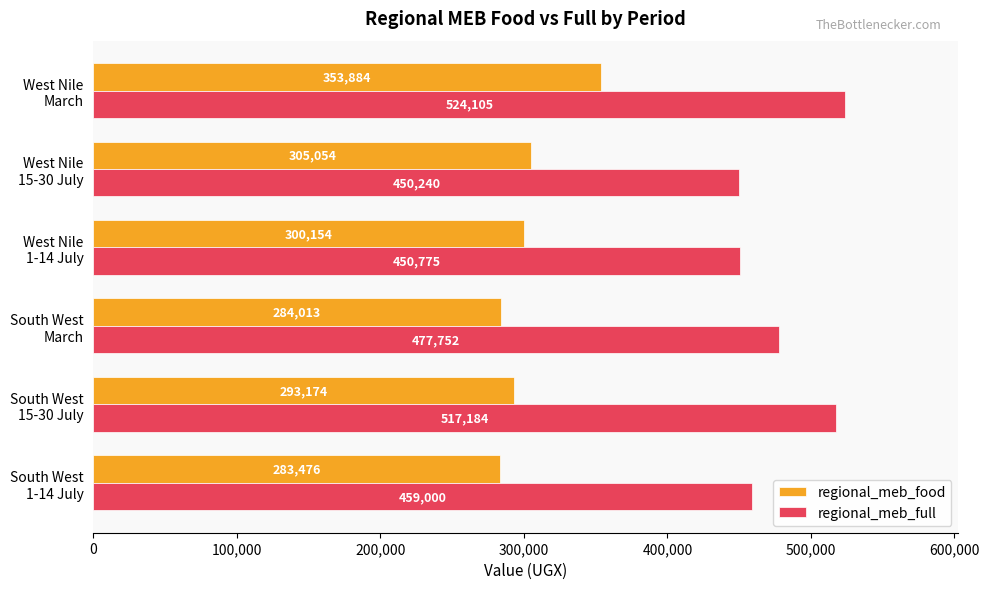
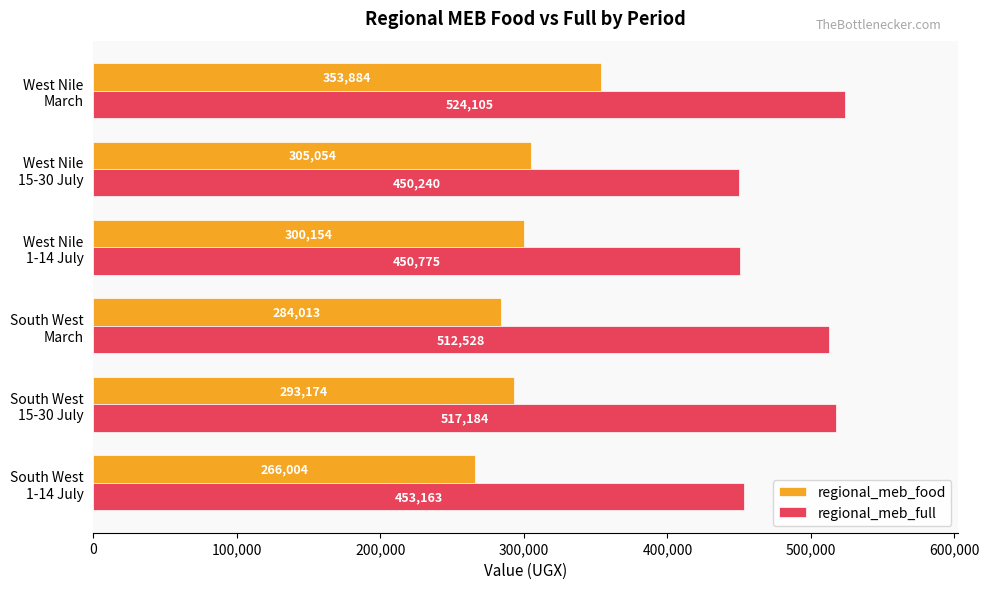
regional_meb_full, South West March: 477,752 -> 512,528
regional_meb_food, South West 1-14 July: 283,476 -> 266,004
regional_meb_full, South West 1-14 July: 459,000 -> 453,163
